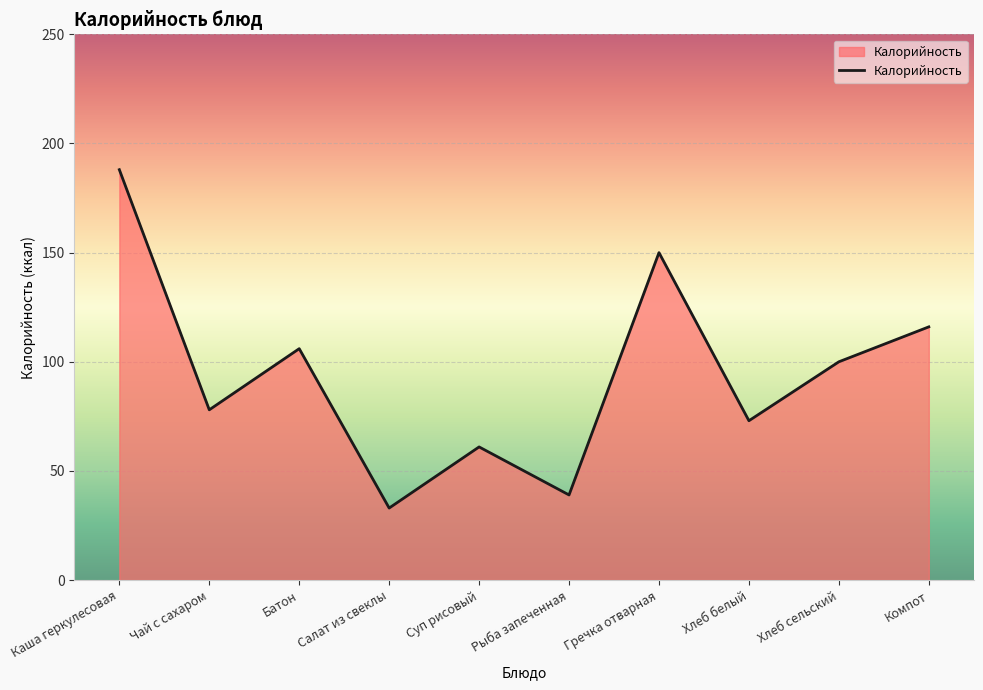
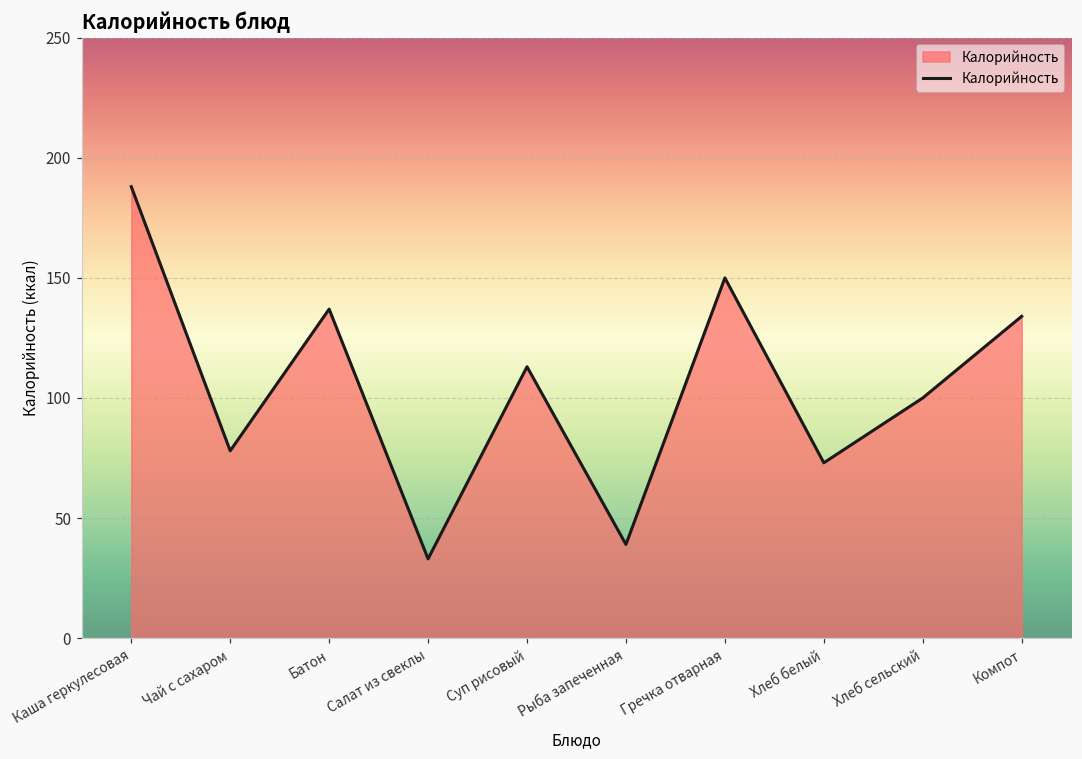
Батон: 106 -> 137
Суп рисовый: 61 -> 113
Компот: 116 -> 134
